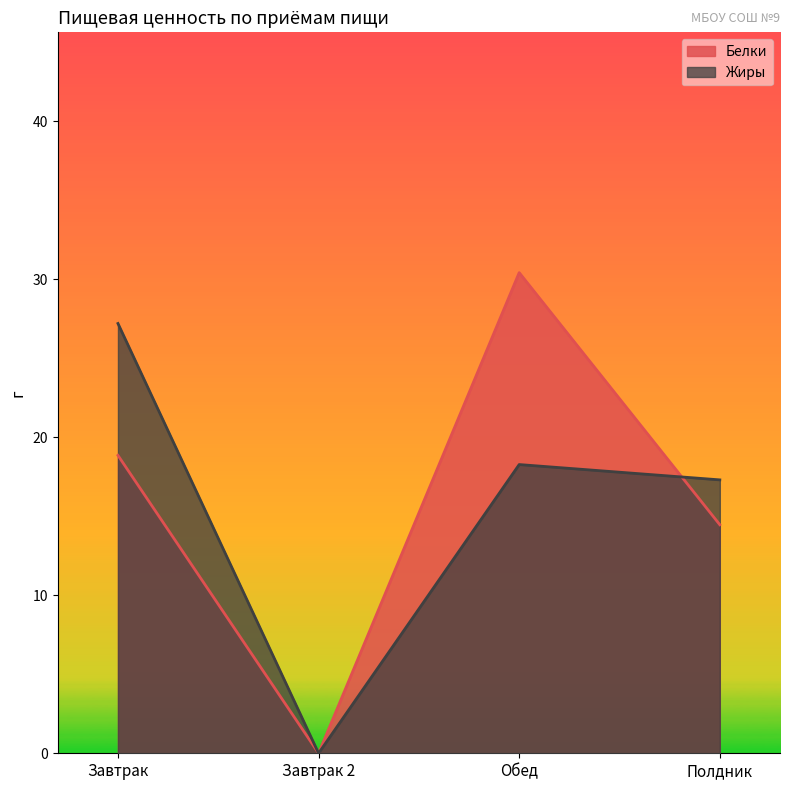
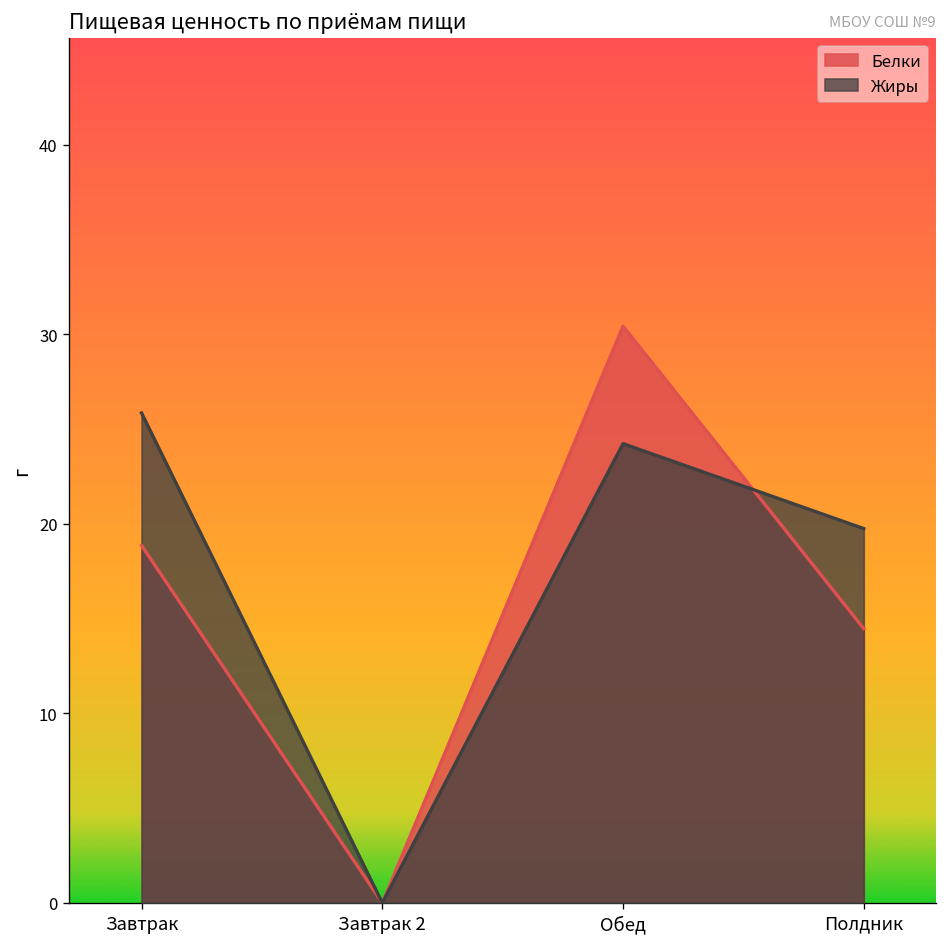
Жиры, Завтрак: 27.2 -> 25.9
Жиры, Обед: 18.3 -> 24.2
Жиры, Полдник: 17.3 -> 19.8
